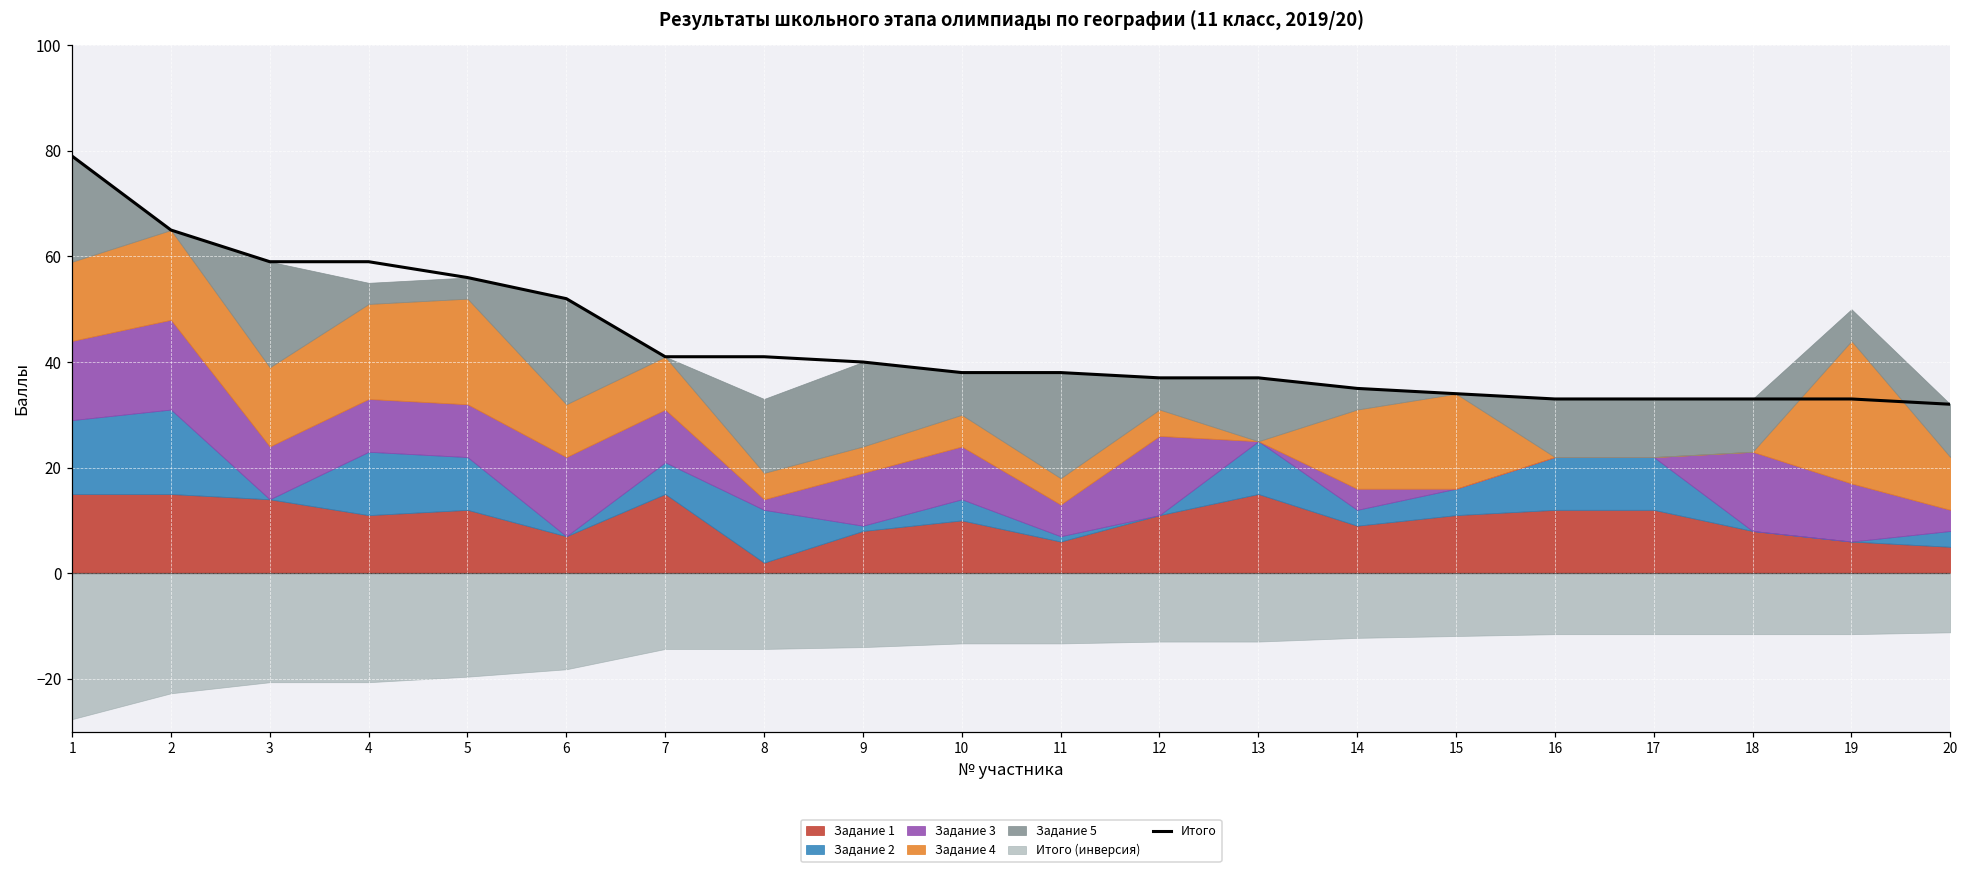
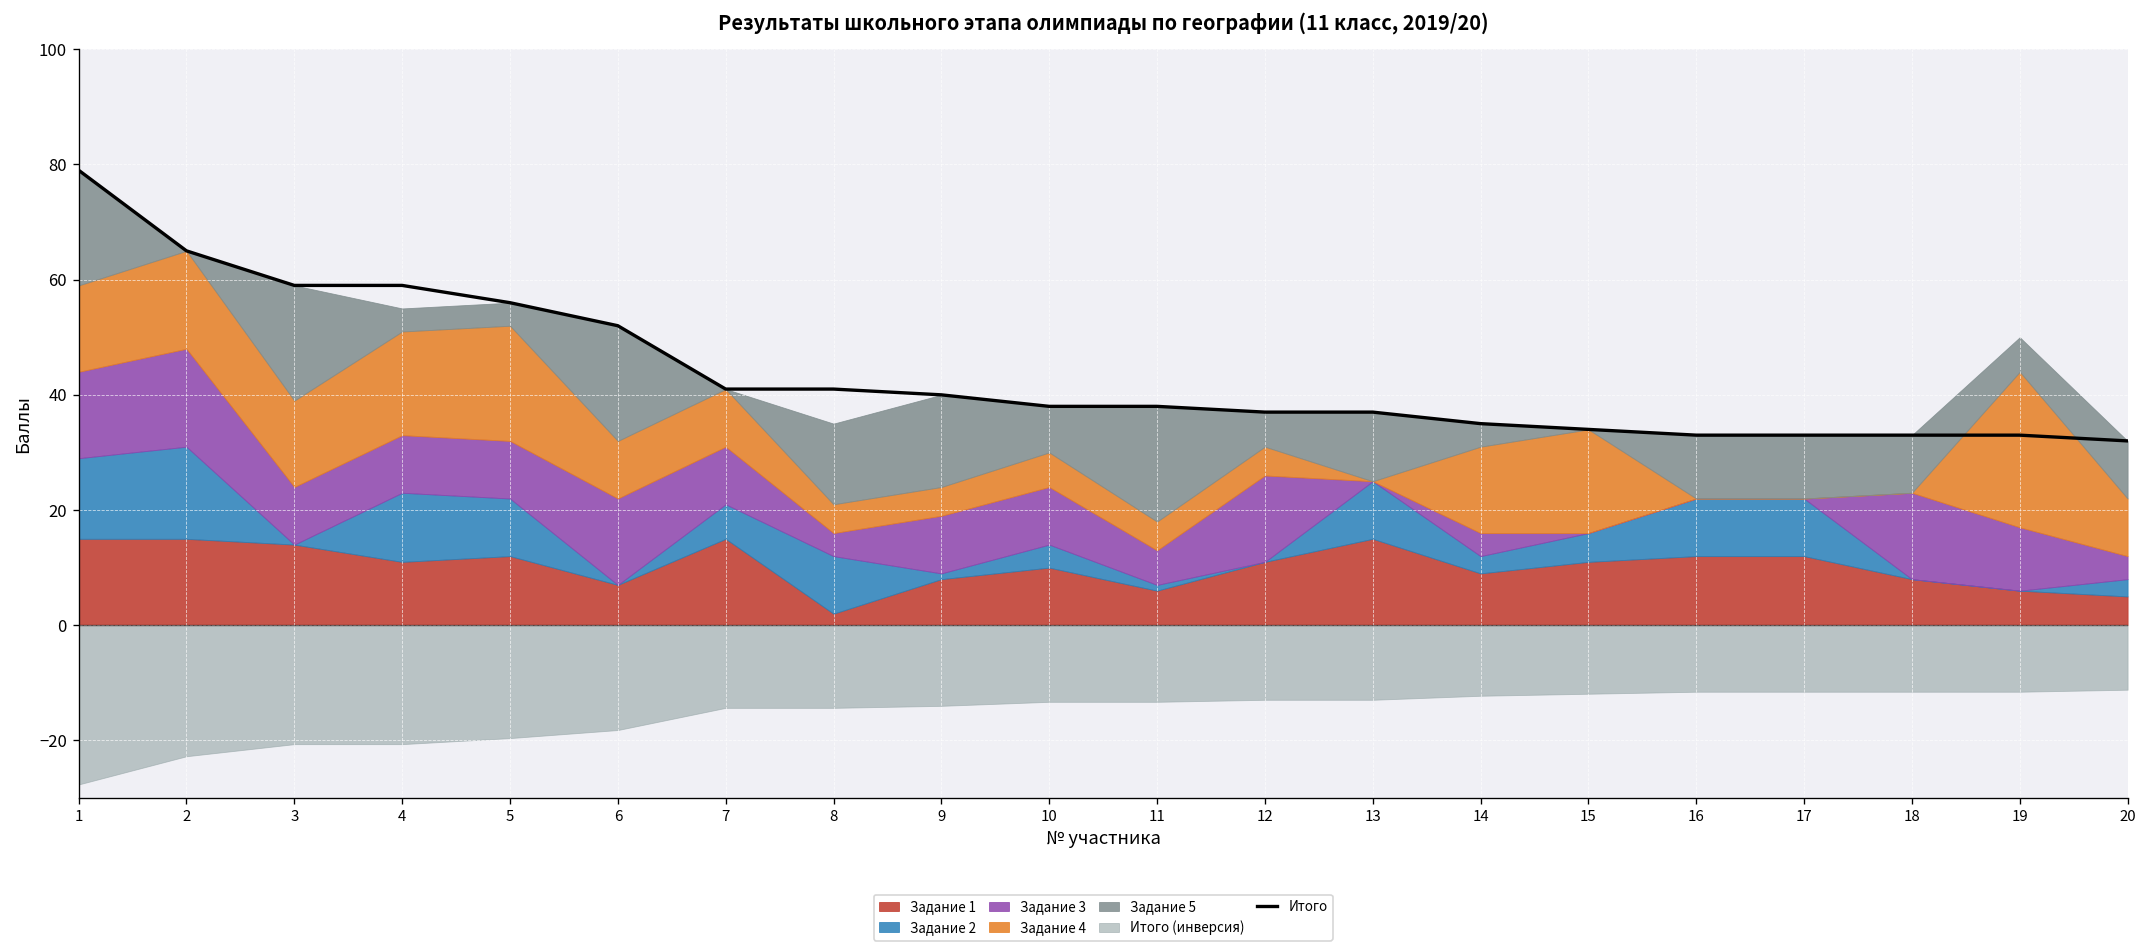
Задание 3, 8: 2 -> 4
